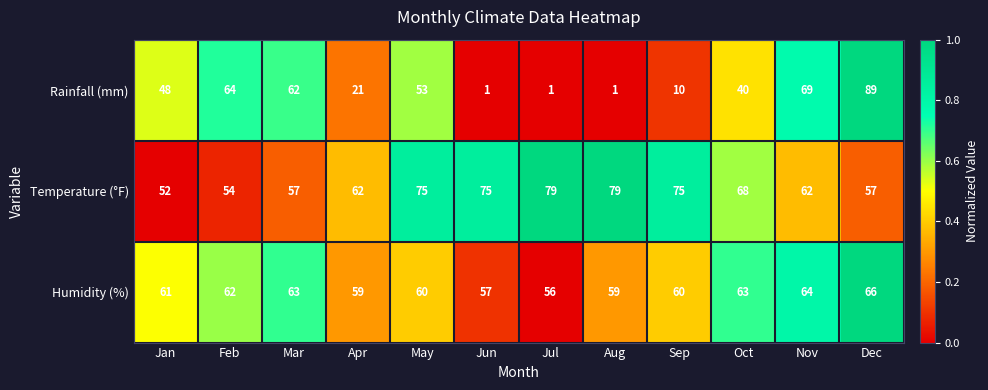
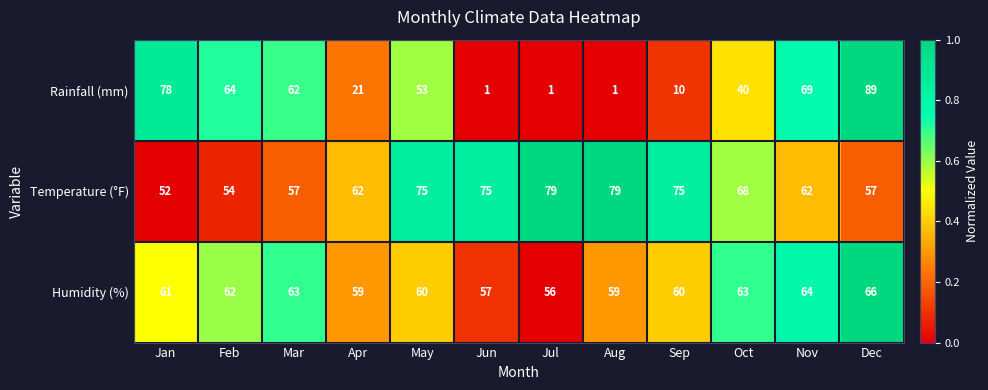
Rainfall (mm), Jan: 48 -> 78
